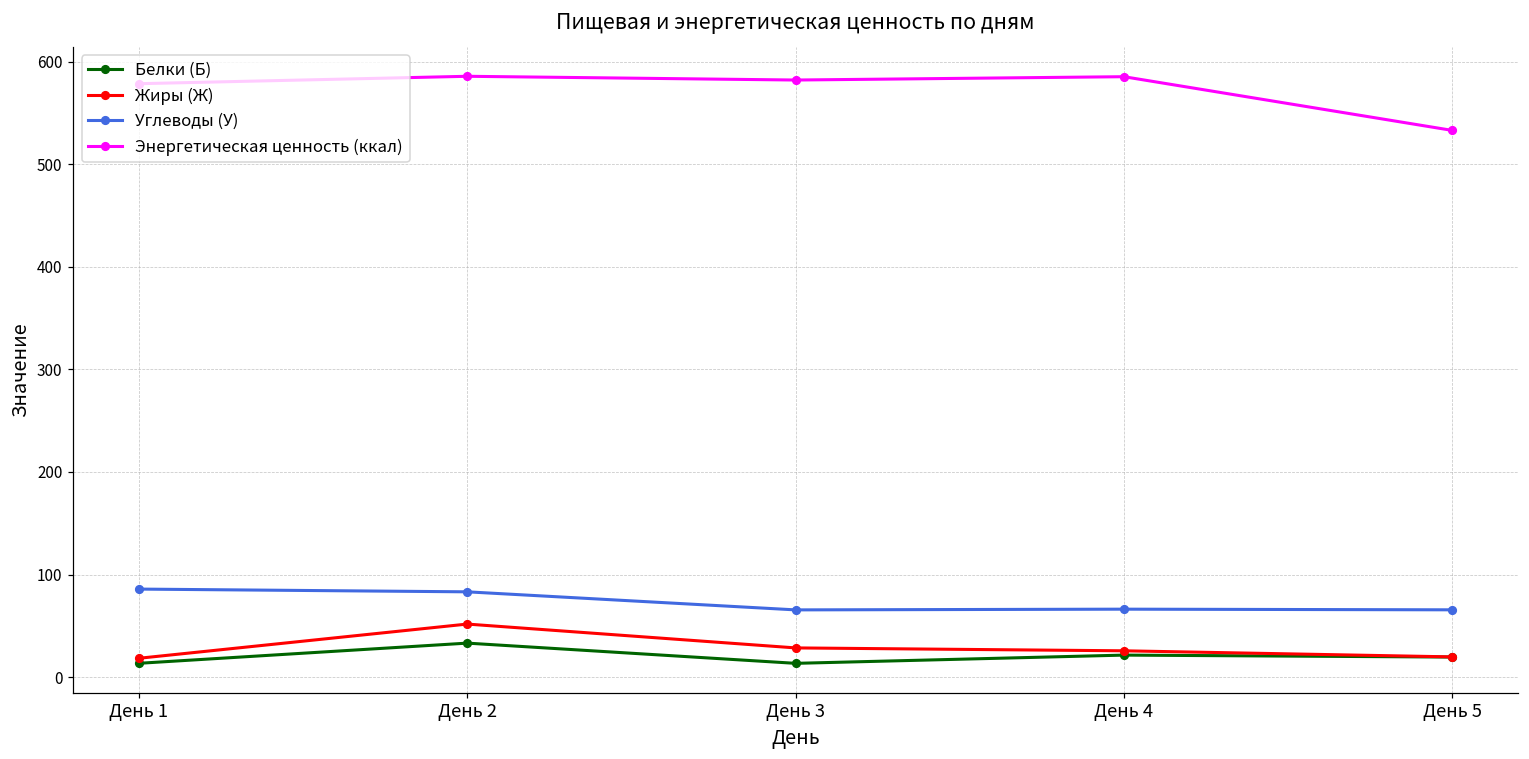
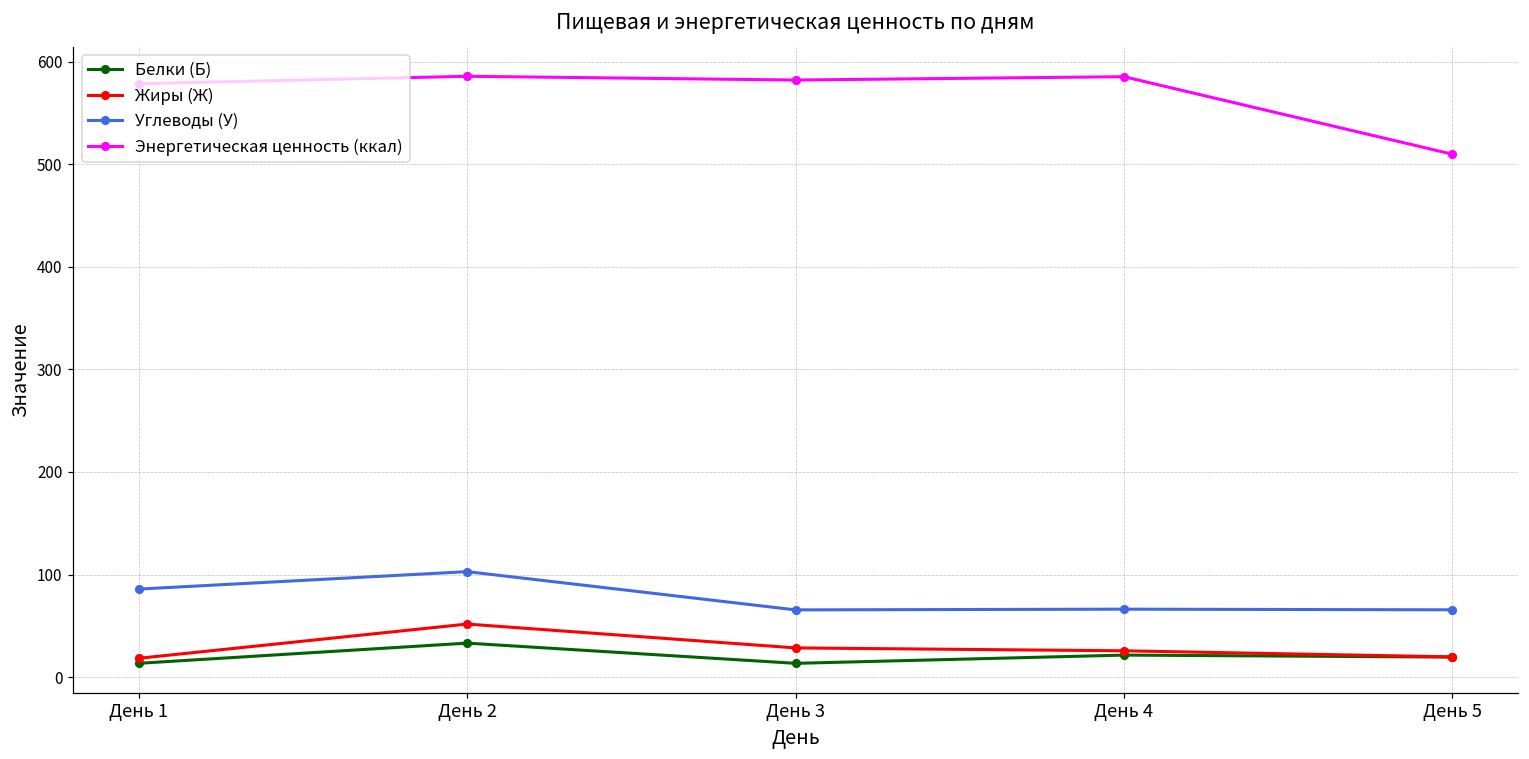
Углеводы (У), День 2: 80 -> 100
Энергетическая ценность (ккал), День 5: 530 -> 510
